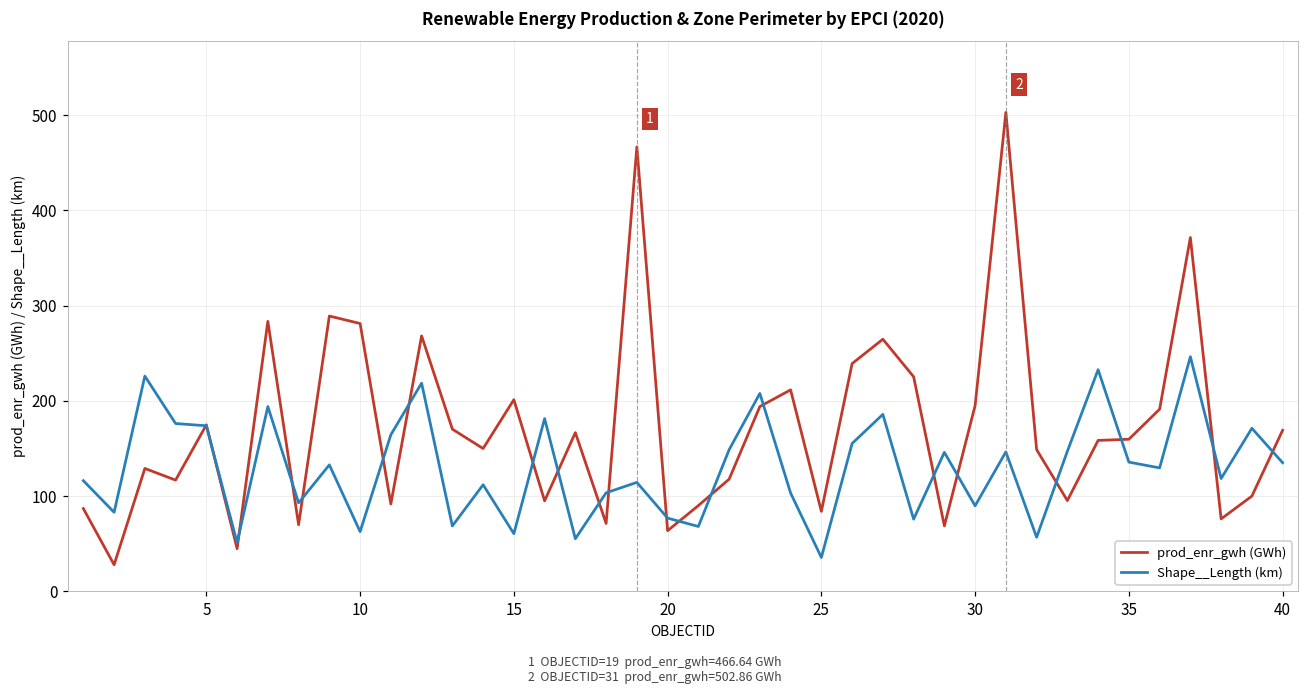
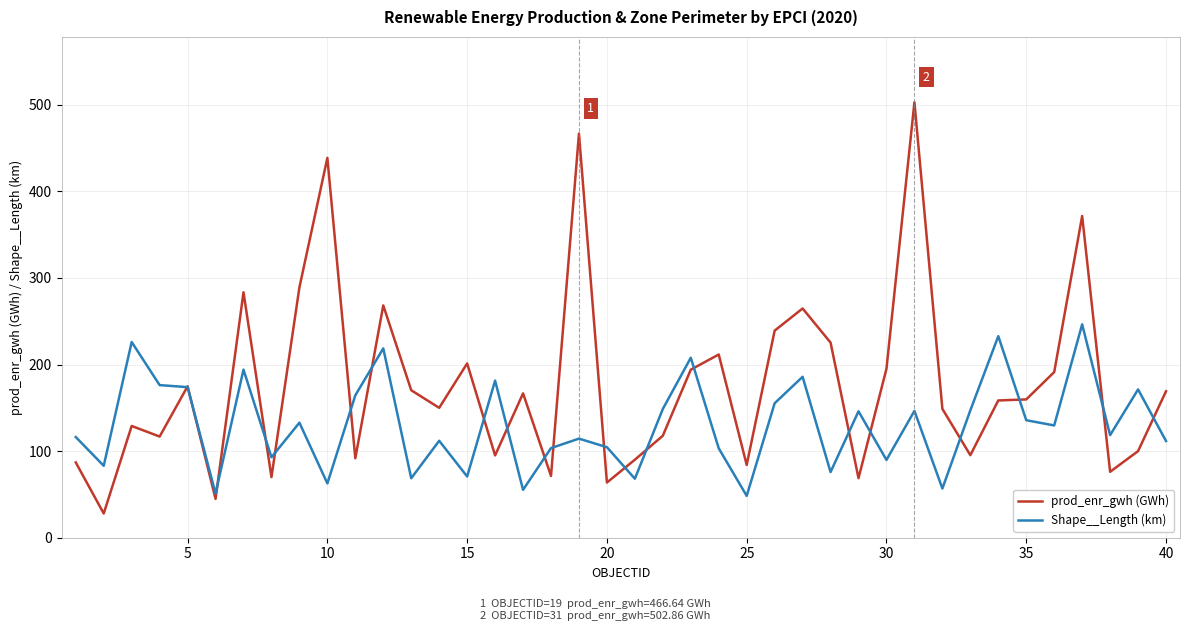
prod_enr_gwh (GWh), 10: 280 -> 440
Shape__Length (km), 15: 60 -> 70
Shape__Length (km), 20: 80 -> 100
Shape__Length (km), 25: 40 -> 50
Shape__Length (km), 40: 140 -> 110
